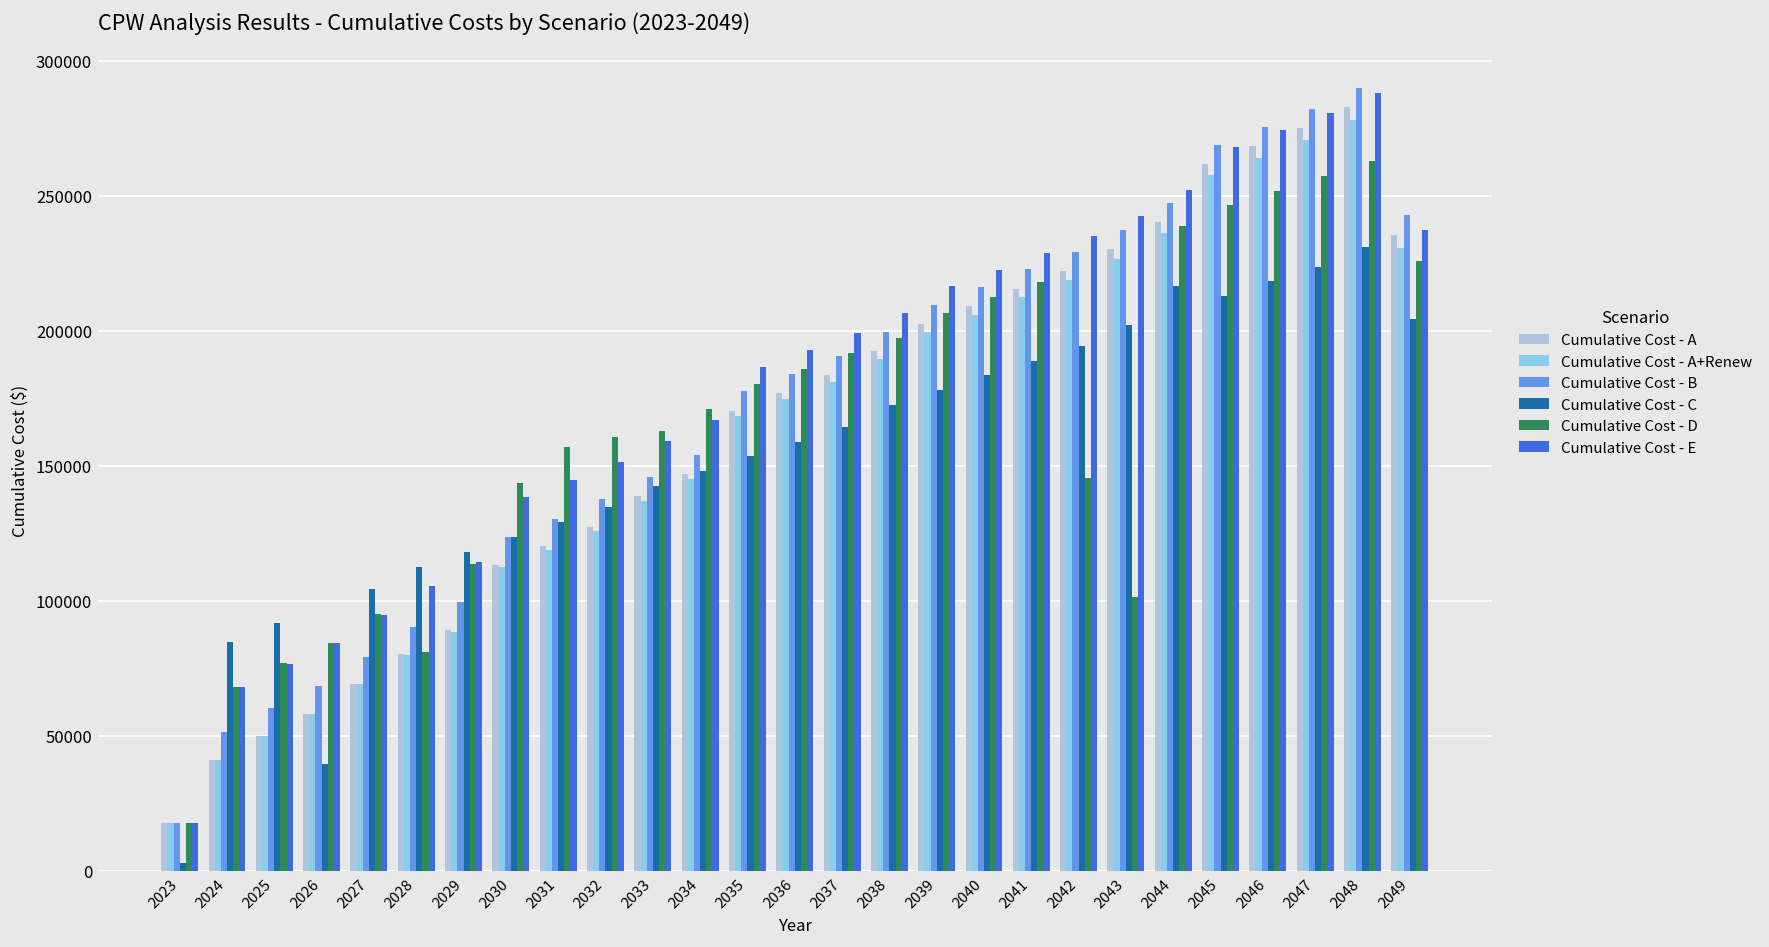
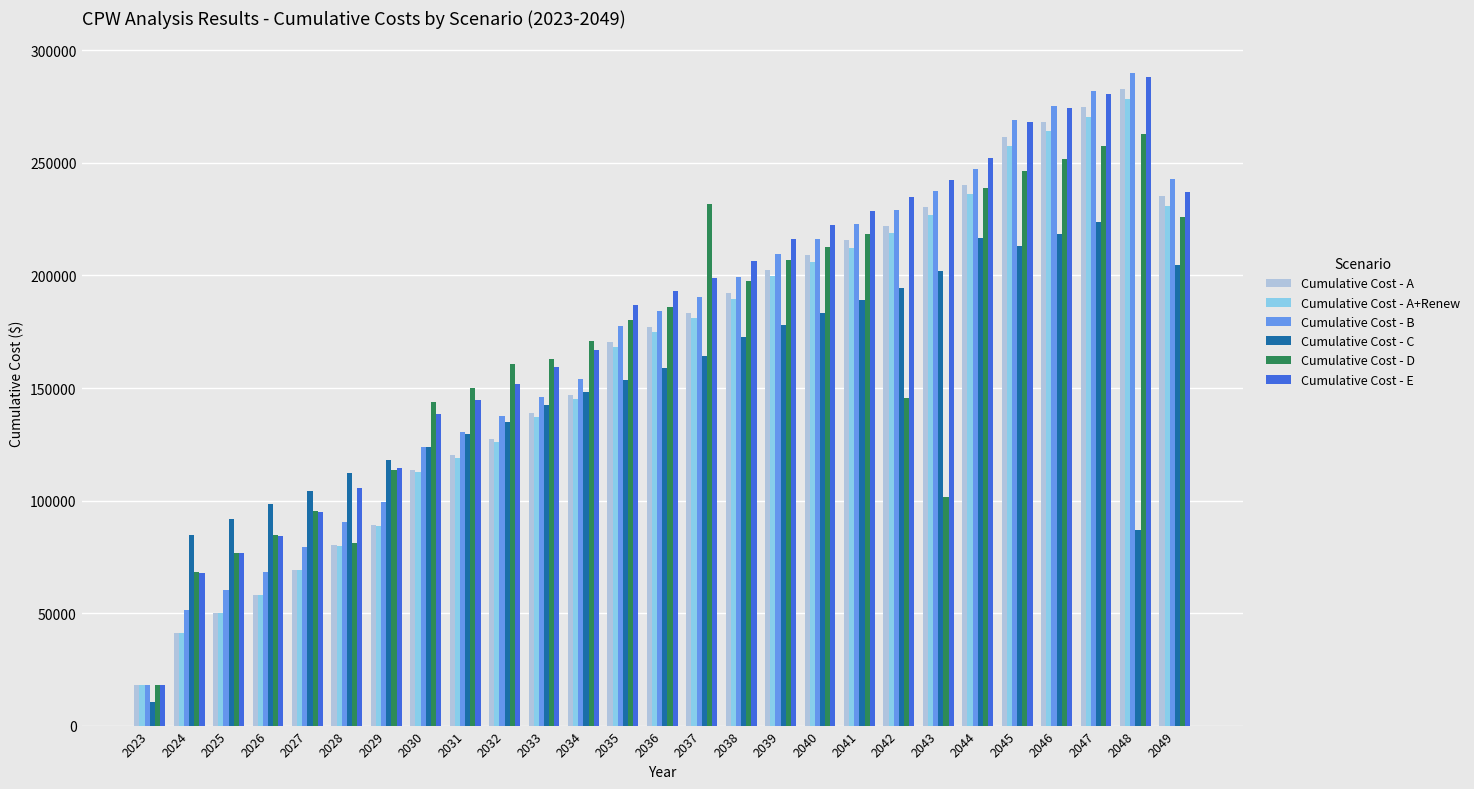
Cumulative Cost - C, 2023: 3000 -> 10000
Cumulative Cost - C, 2026: 40000 -> 98000
Cumulative Cost - D, 2031: 157000 -> 150000
Cumulative Cost - D, 2037: 192000 -> 232000
Cumulative Cost - C, 2048: 231000 -> 87000
